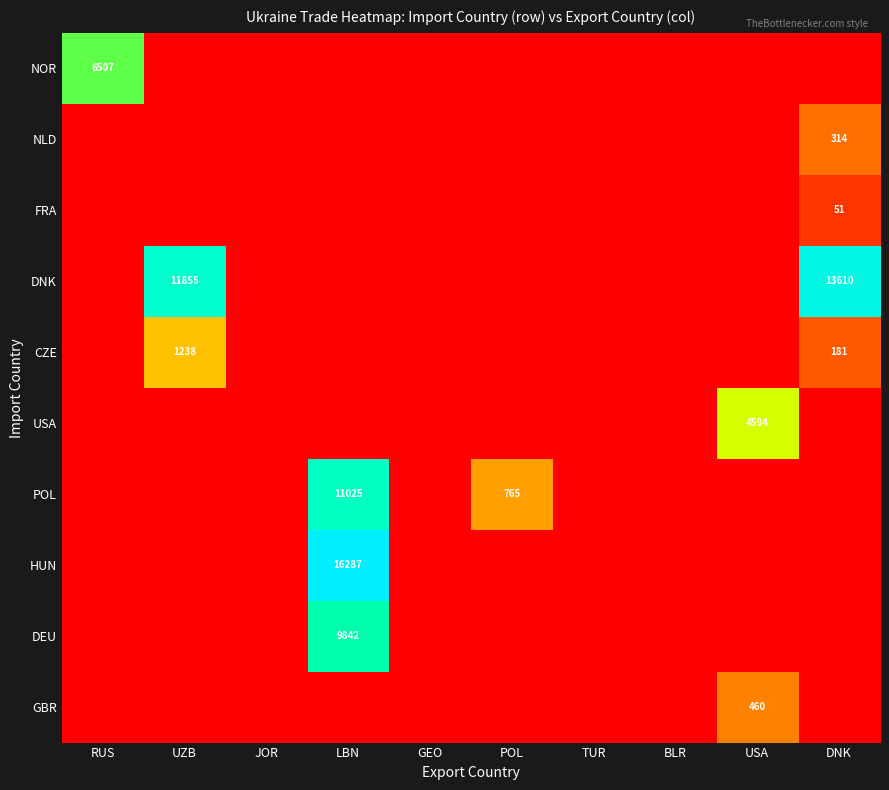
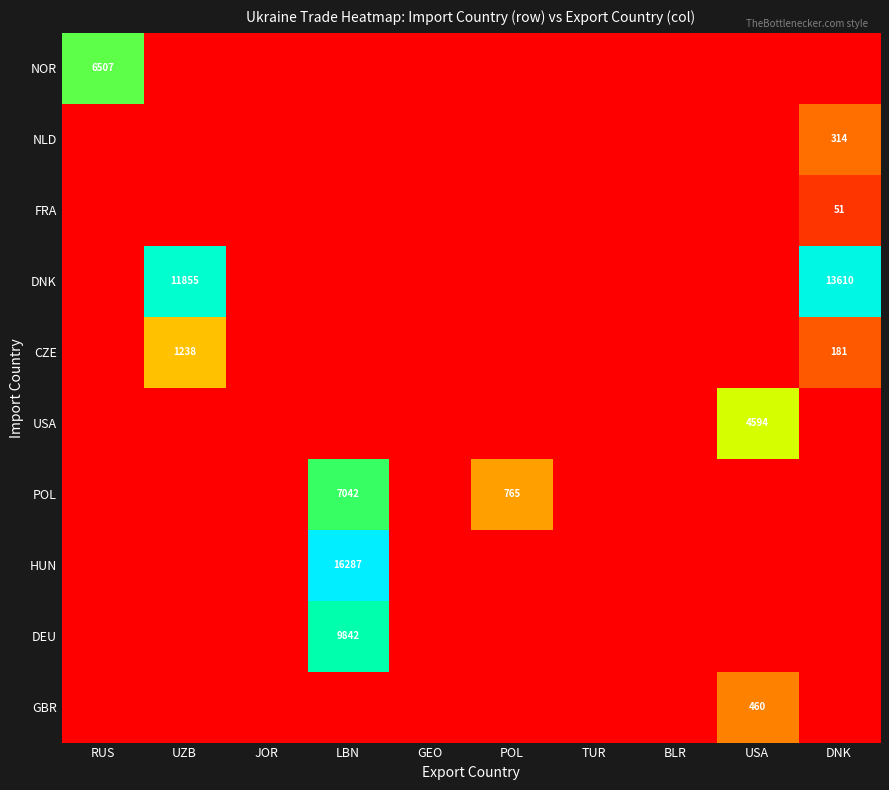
POL, LBN: 11025 -> 7042
